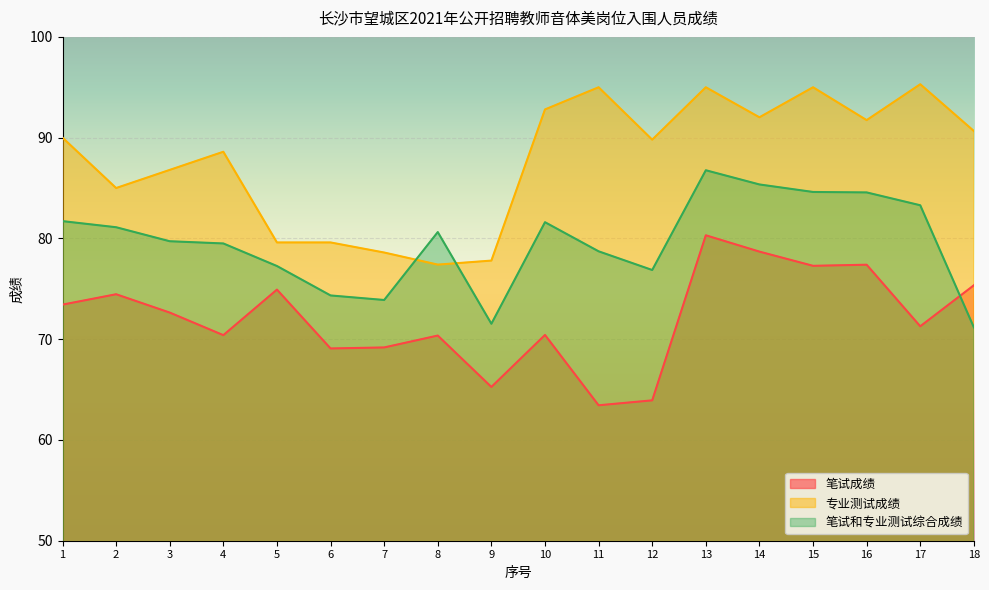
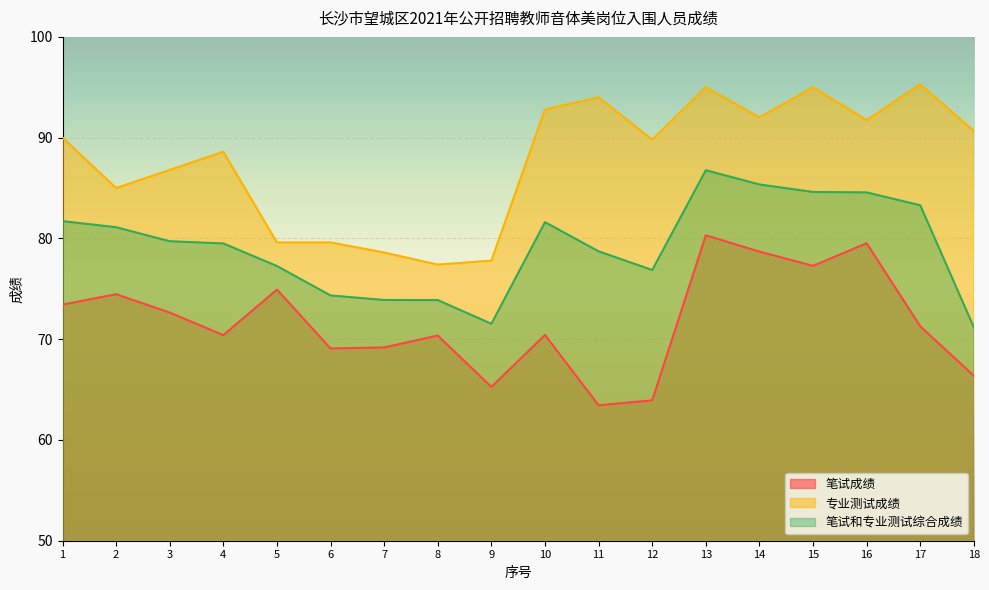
笔试和专业测试综合成绩, 8: 80.6 -> 73.9
专业测试成绩, 11: 95 -> 94
笔试成绩, 16: 77.4 -> 79.5
笔试成绩, 18: 75.4 -> 66.4
